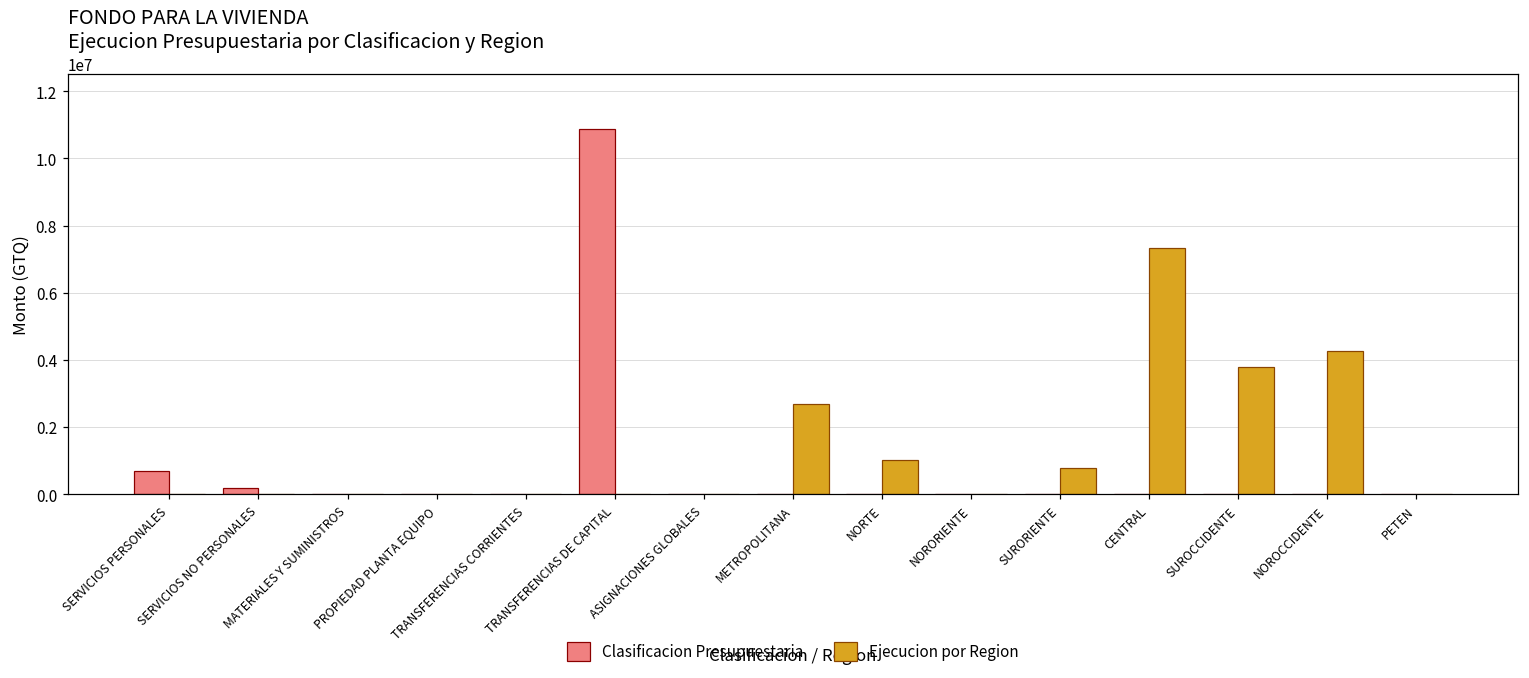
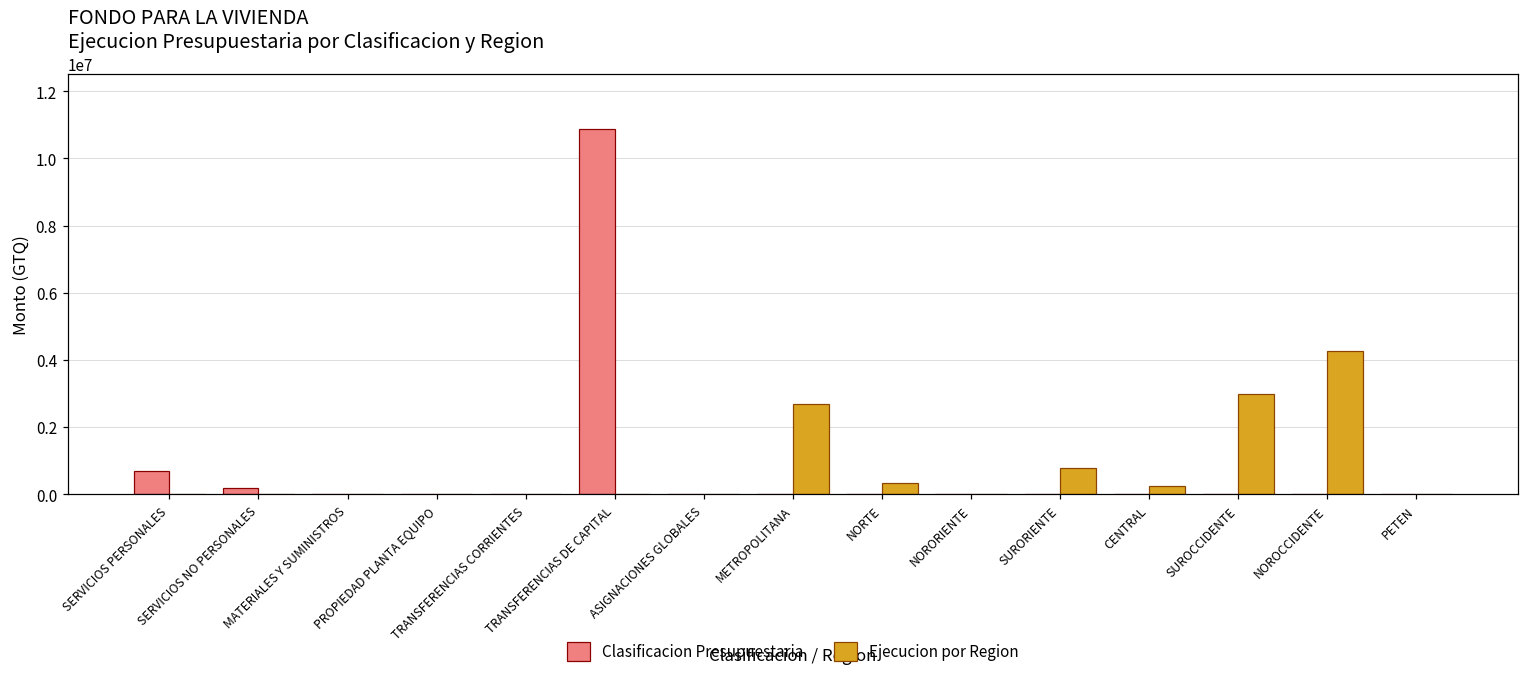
Ejecucion por Region, NORTE: 1000000 -> 300000
Ejecucion por Region, CENTRAL: 7300000 -> 300000
Ejecucion por Region, SUROCCIDENTE: 3800000 -> 3000000
